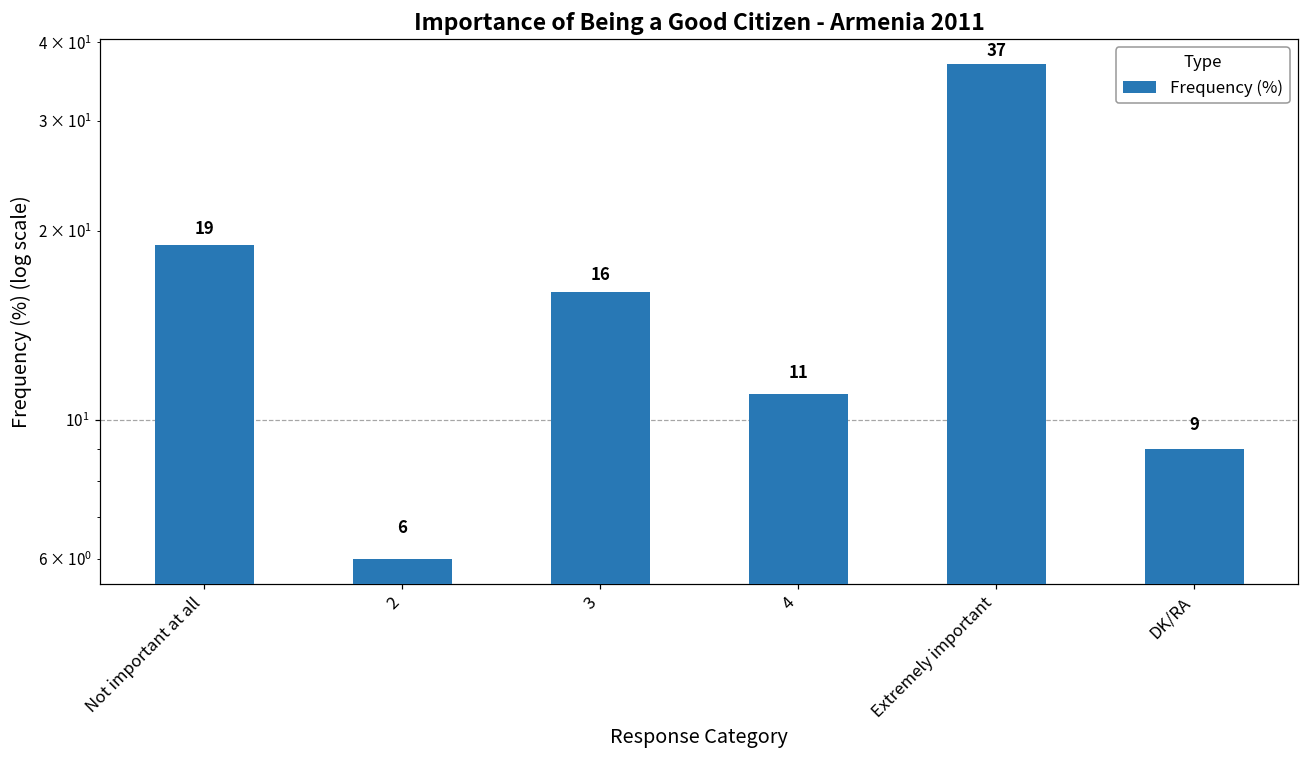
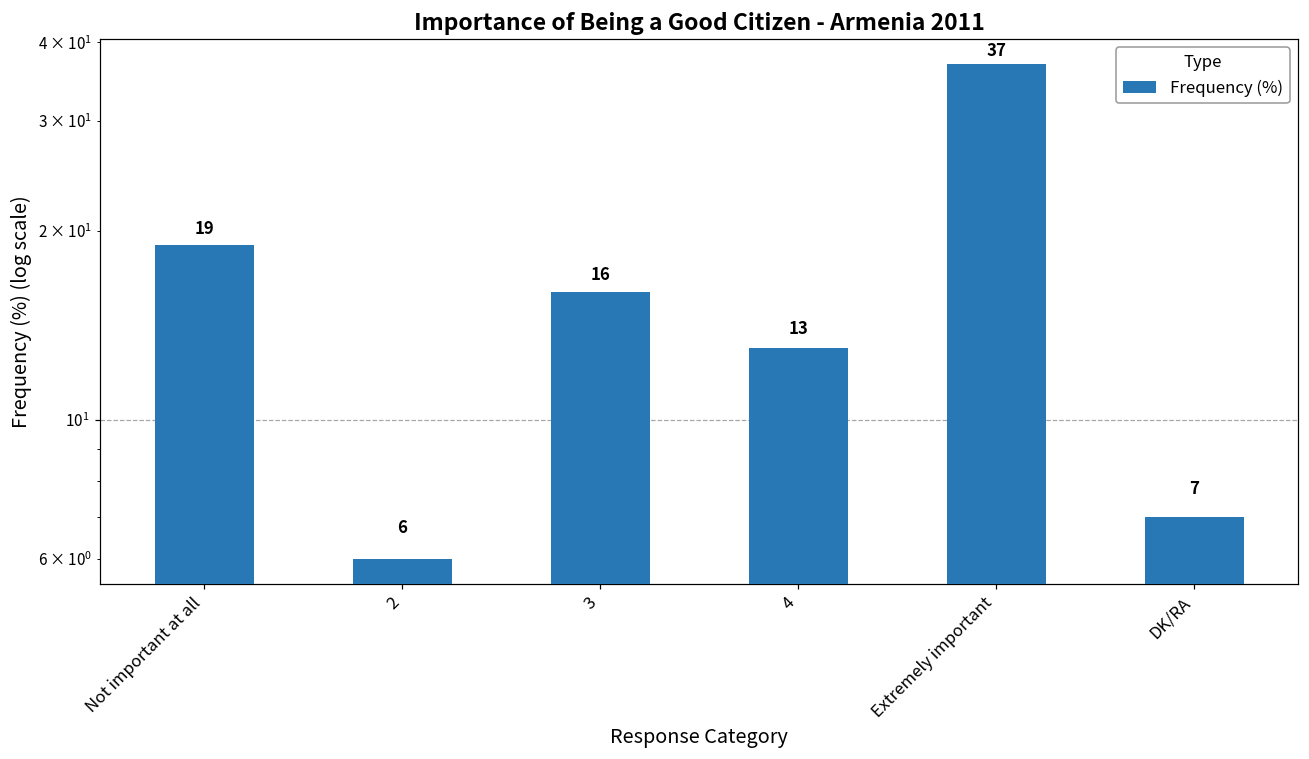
4: 11 -> 13
DK/RA: 9 -> 7
